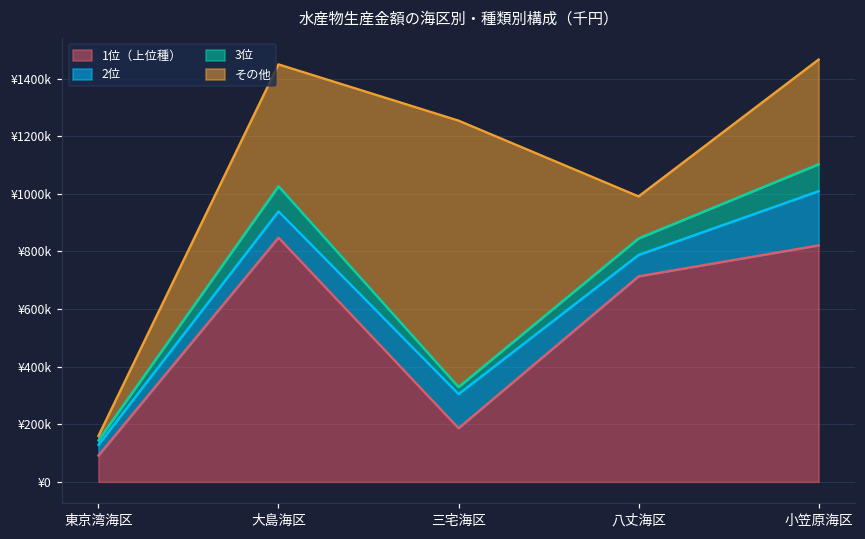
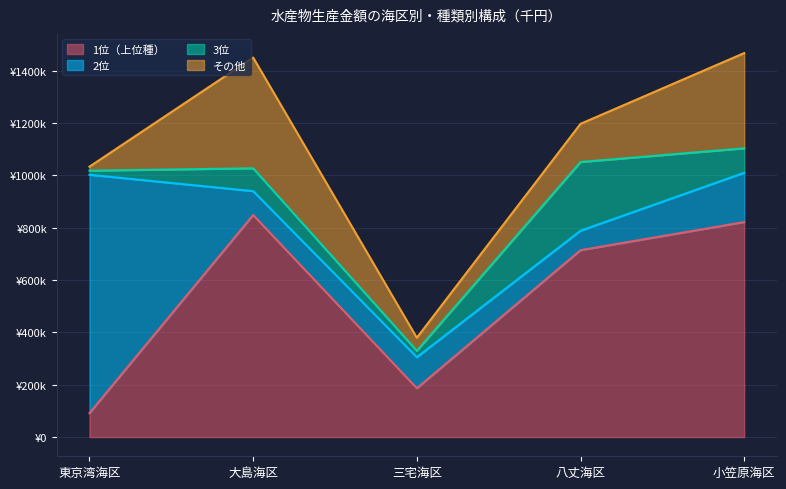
2位, 東京湾海区: ¥40000 -> ¥910000
その他, 三宅海区: ¥930000 -> ¥50000
3位, 八丈海区: ¥60000 -> ¥260000
